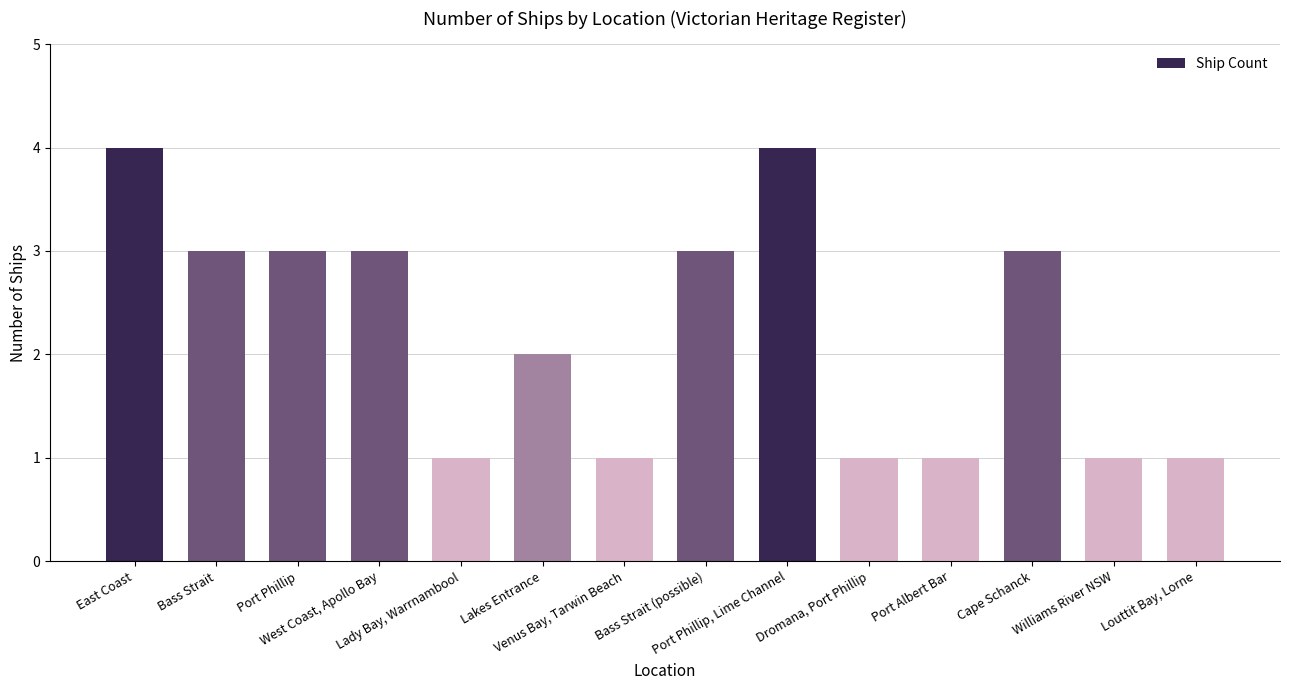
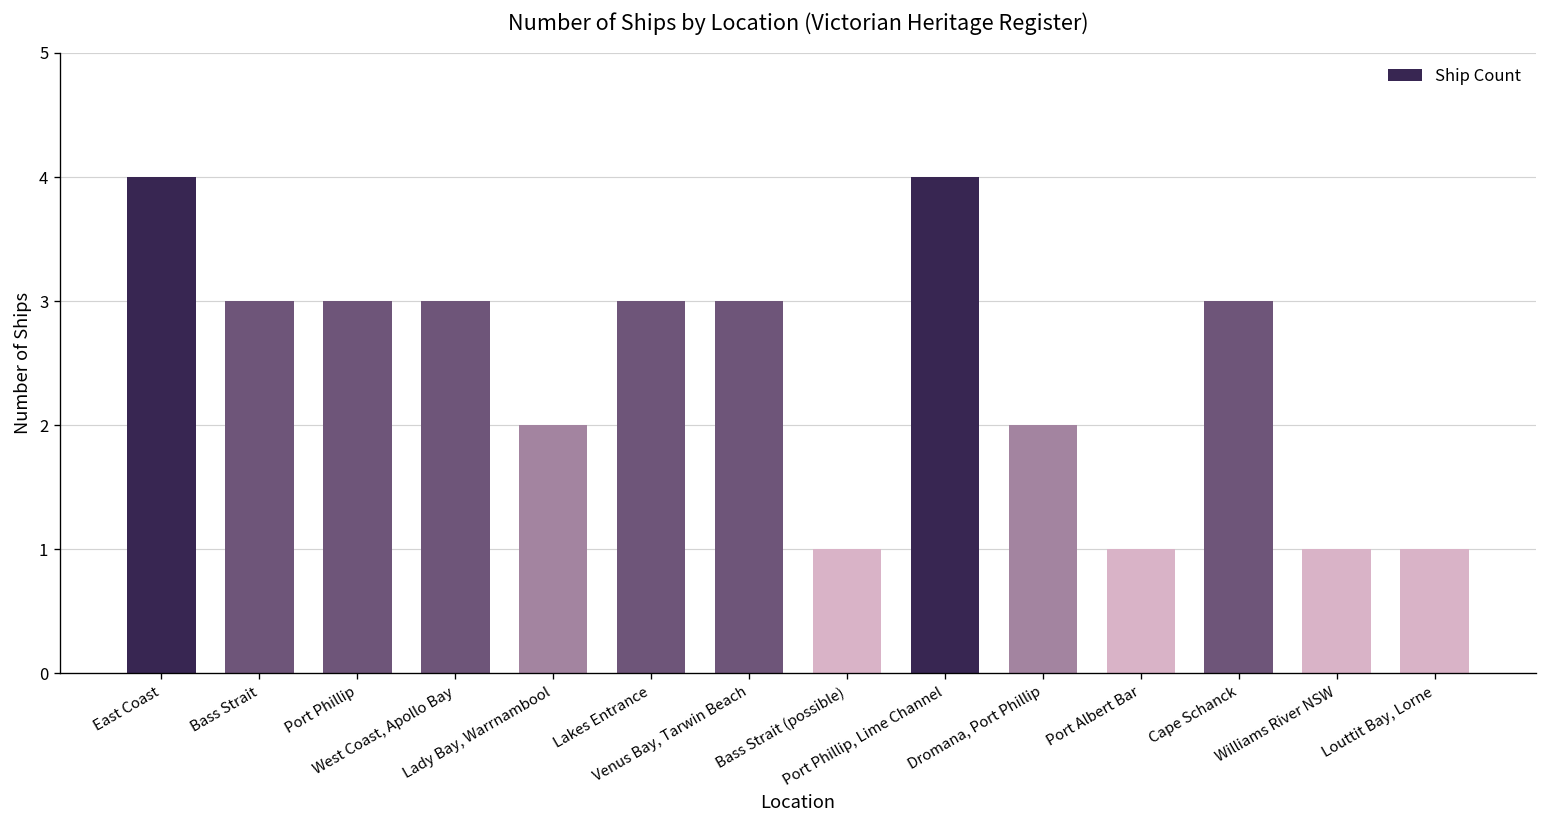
Lady Bay, Warrnambool: 1 -> 2
Lakes Entrance: 2 -> 3
Venus Bay, Tarwin Beach: 1 -> 3
Bass Strait (possible): 3 -> 1
Dromana, Port Phillip: 1 -> 2
